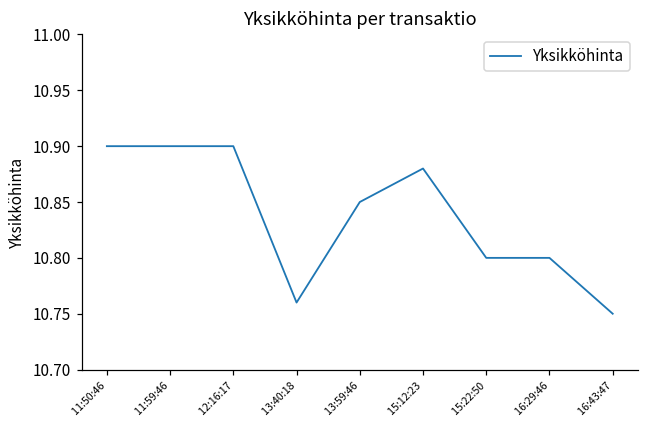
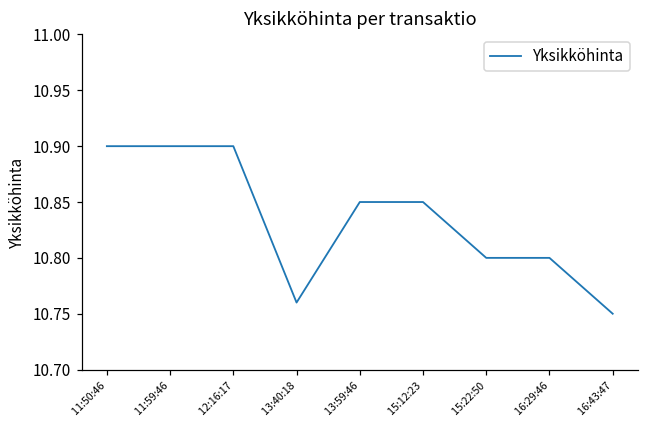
15:12:23: 10.88 -> 10.85
